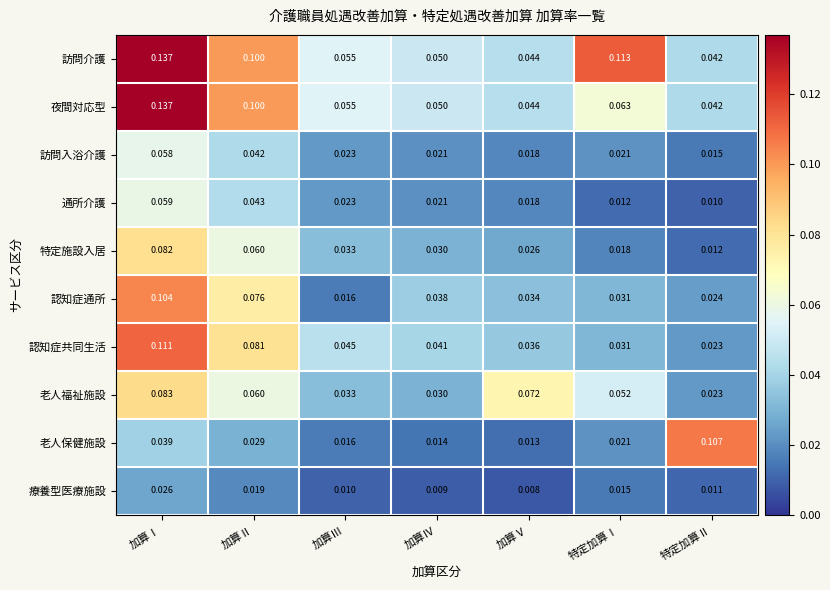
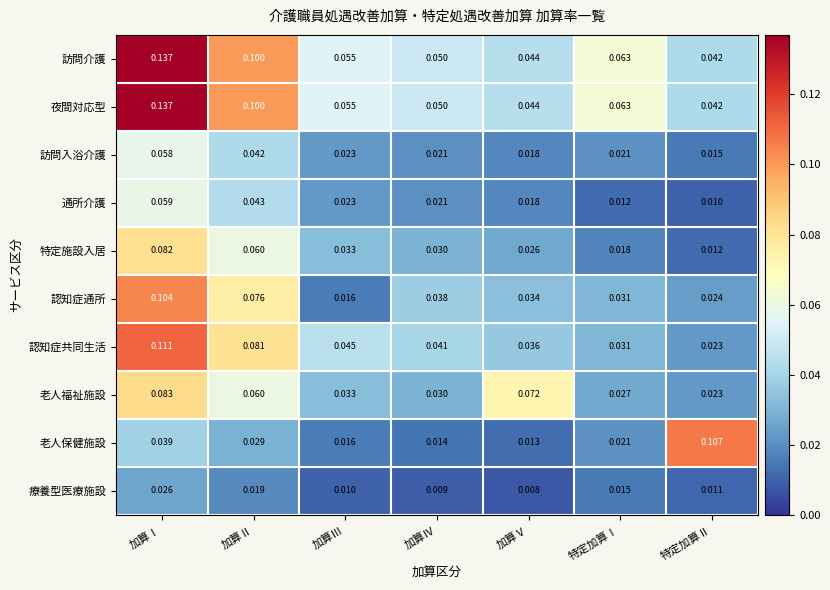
訪問介護, 特定加算Ⅰ: 0.113 -> 0.063
老人福祉施設, 特定加算Ⅰ: 0.052 -> 0.027
